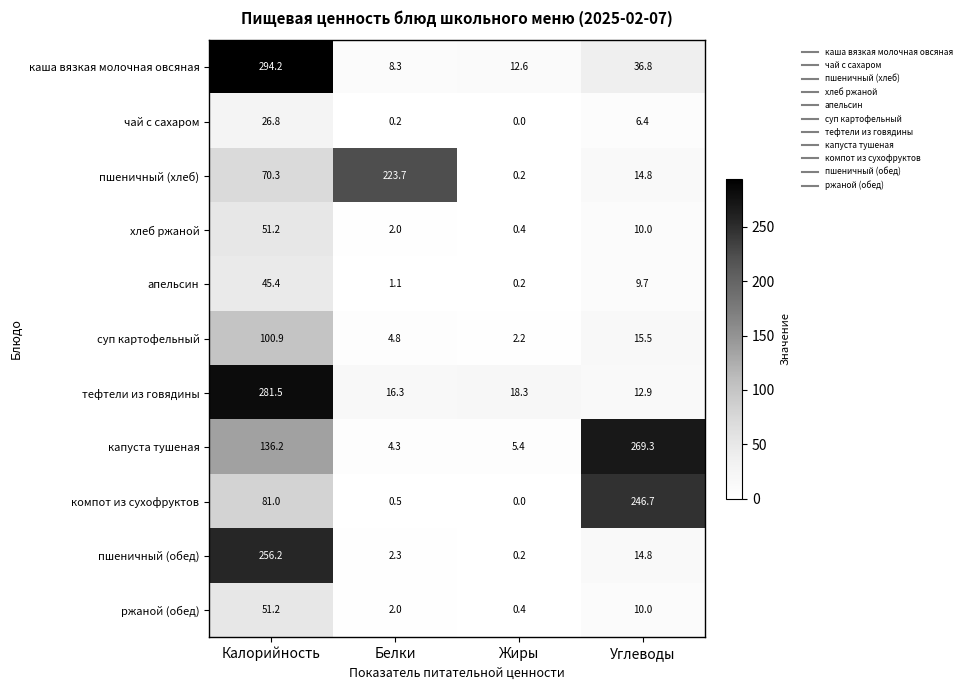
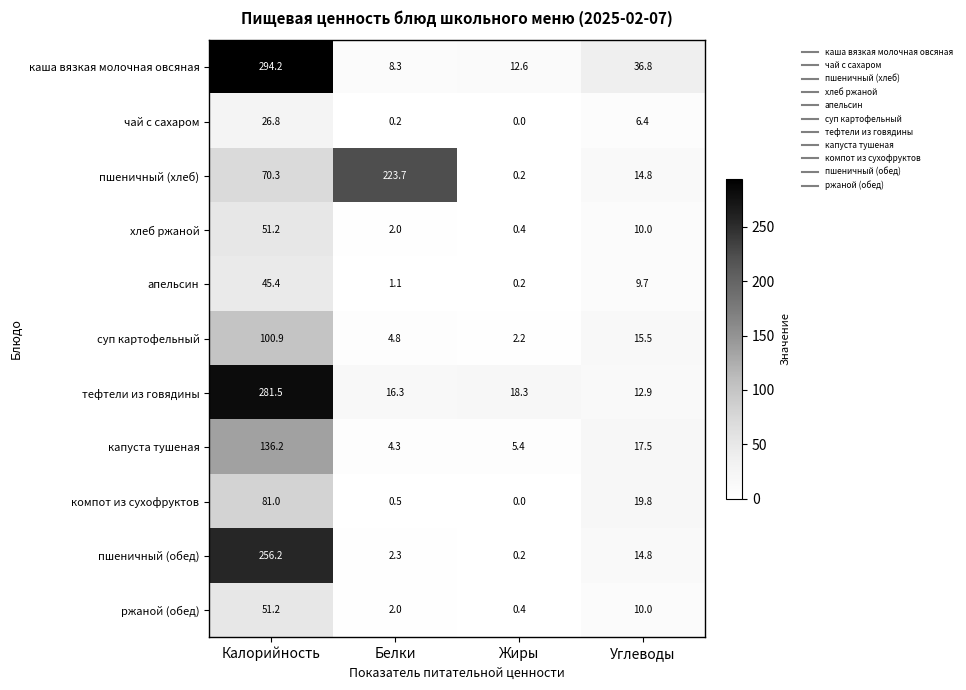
капуста тушеная, Углеводы: 269.3 -> 17.5
компот из сухофруктов, Углеводы: 246.7 -> 19.8
